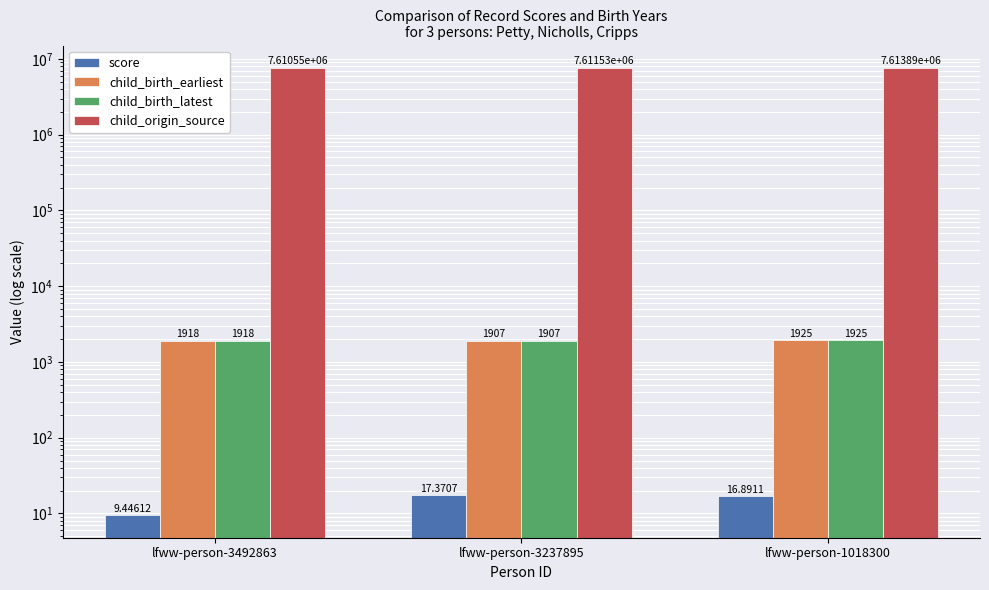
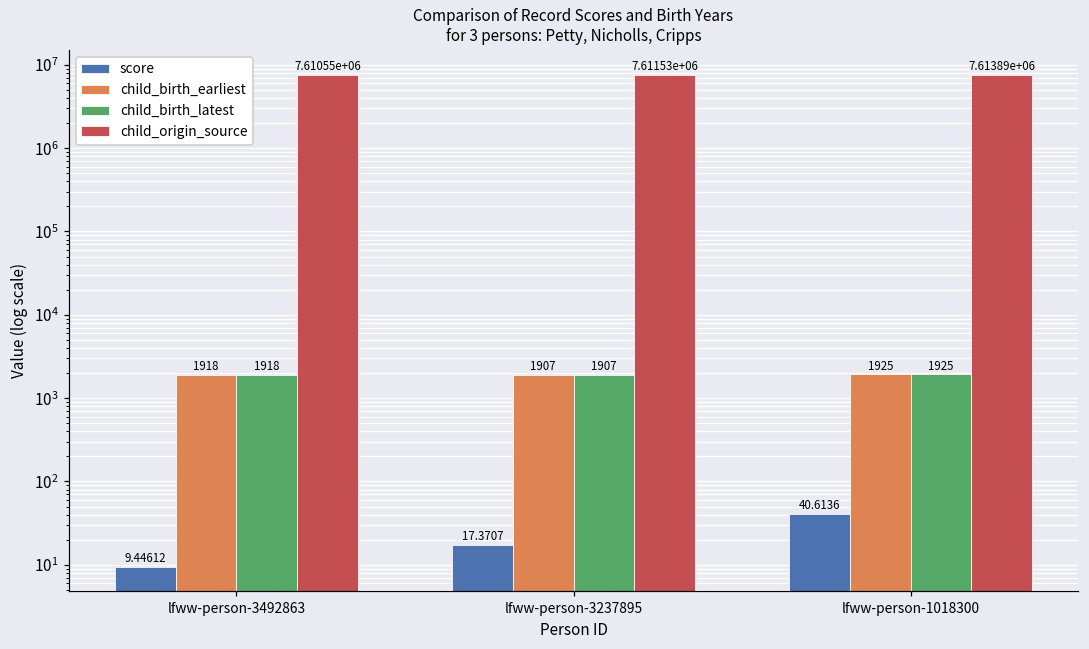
score, lfww-person-1018300: 16.8911 -> 40.6136
